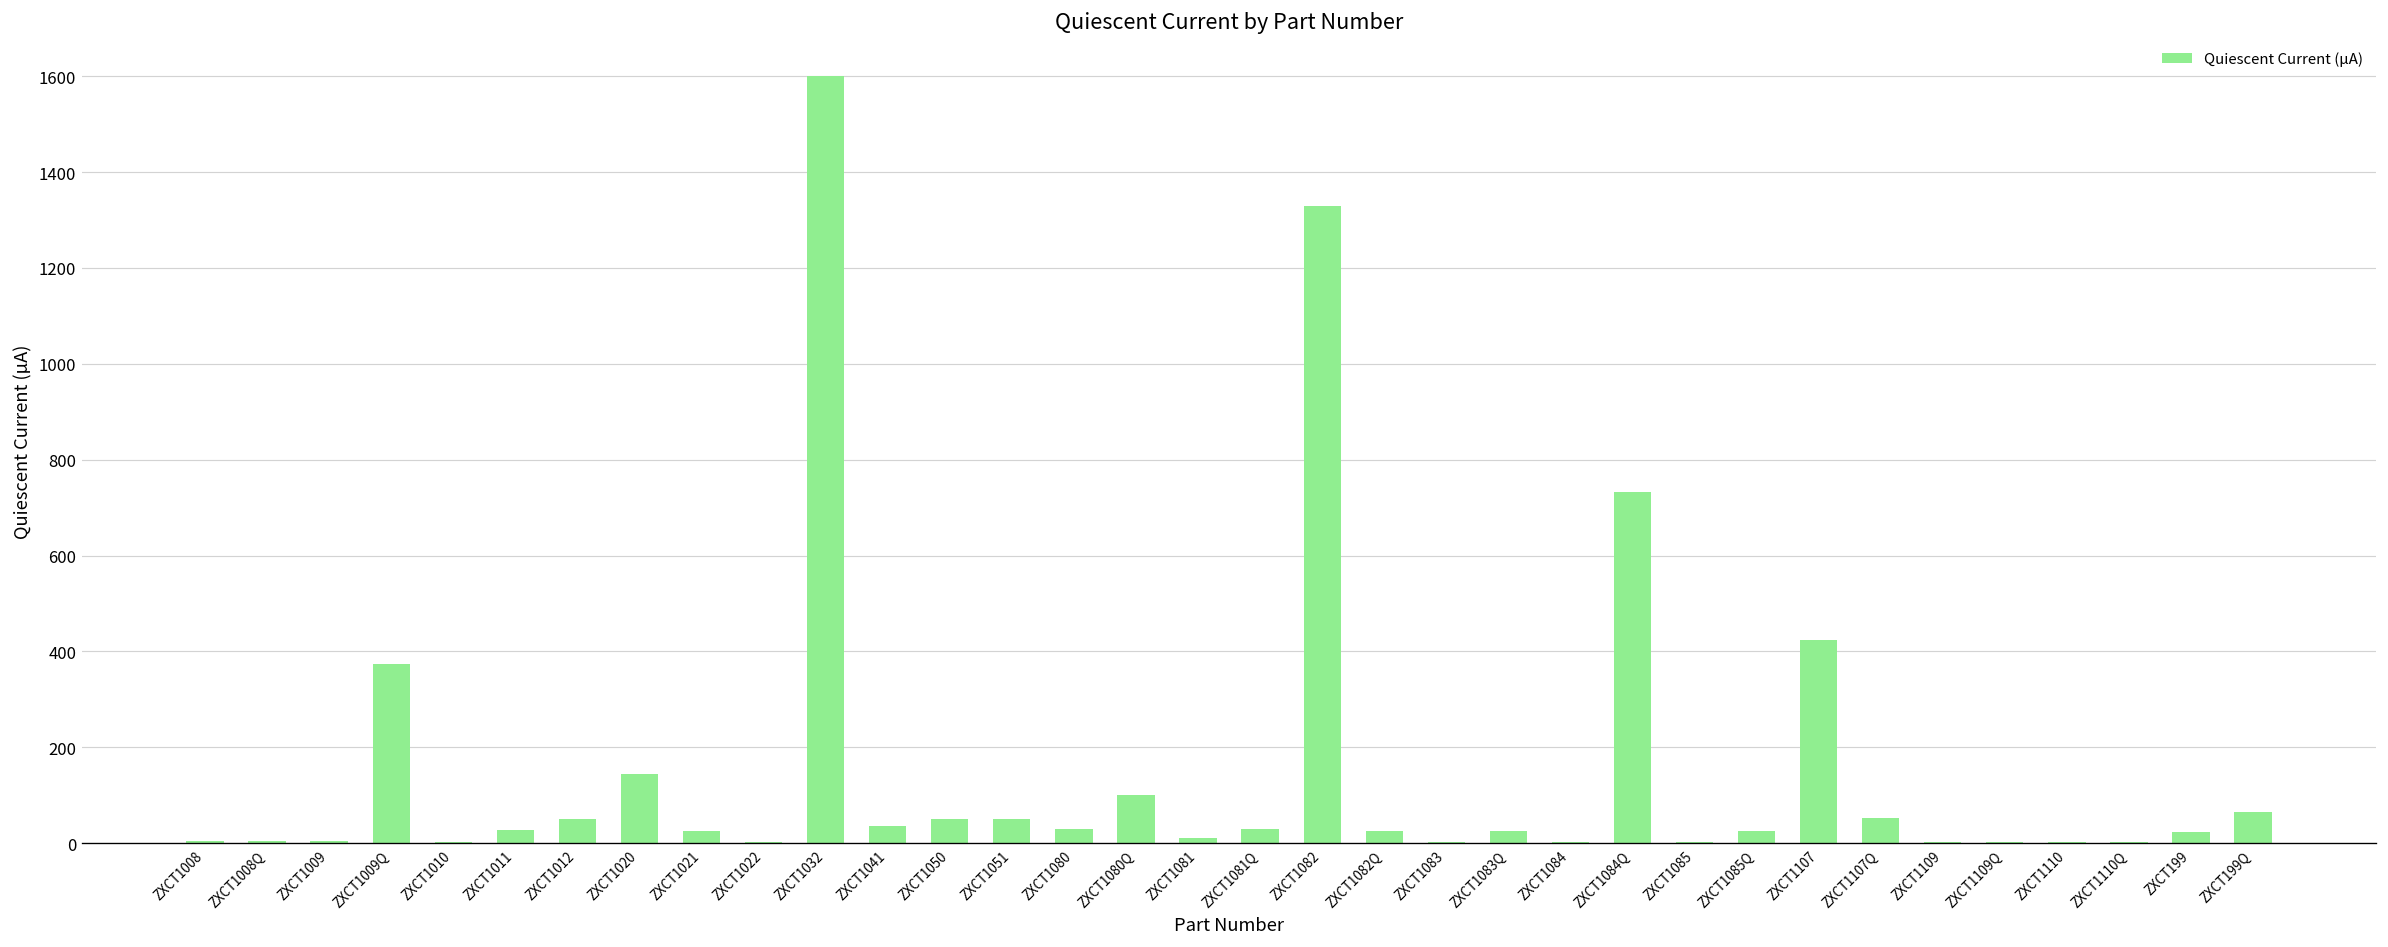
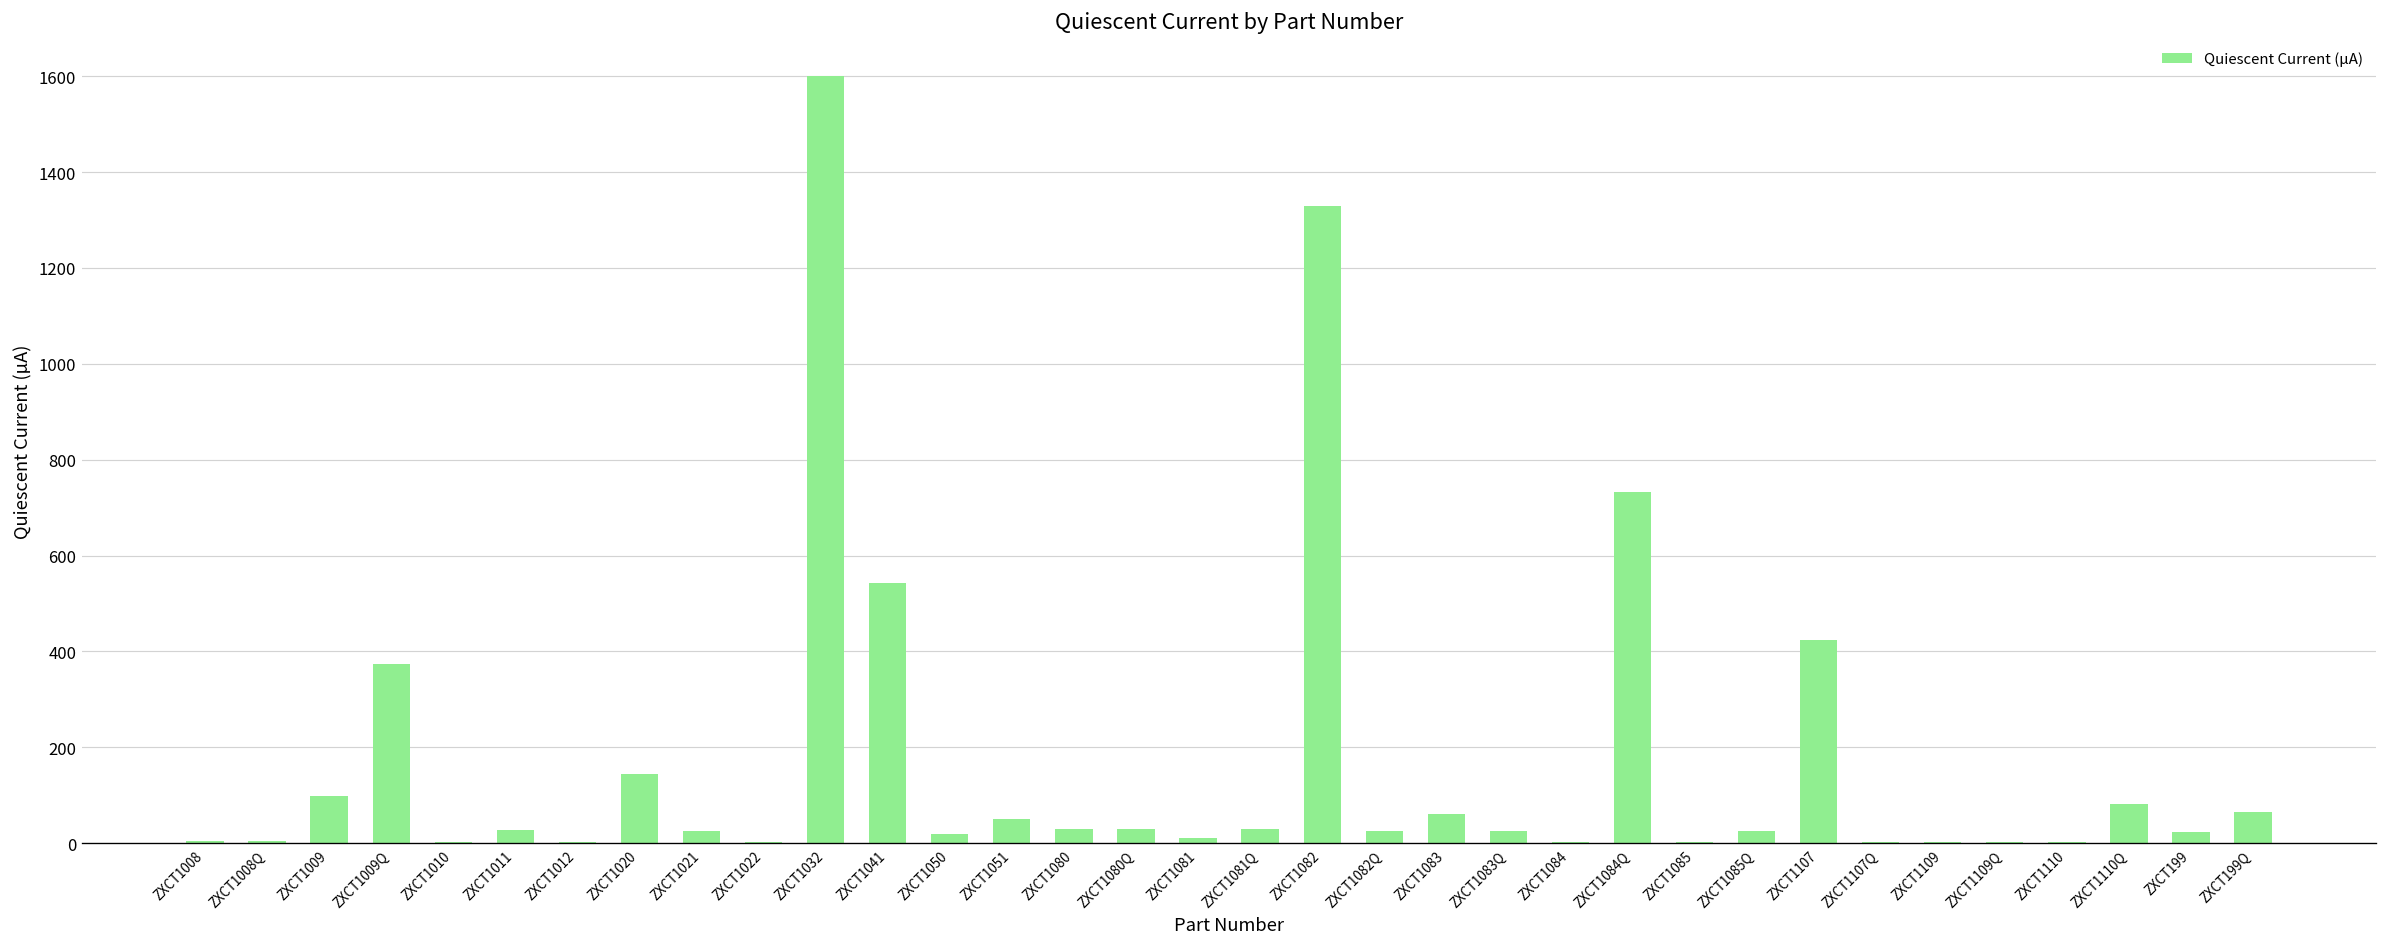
ZXCT1009: 0 -> 100
ZXCT1012: 50 -> 0
ZXCT1041: 40 -> 540
ZXCT1050: 50 -> 20
ZXCT1080Q: 100 -> 30
ZXCT1083: 0 -> 60
ZXCT1107Q: 50 -> 0
ZXCT1110Q: 0 -> 80
